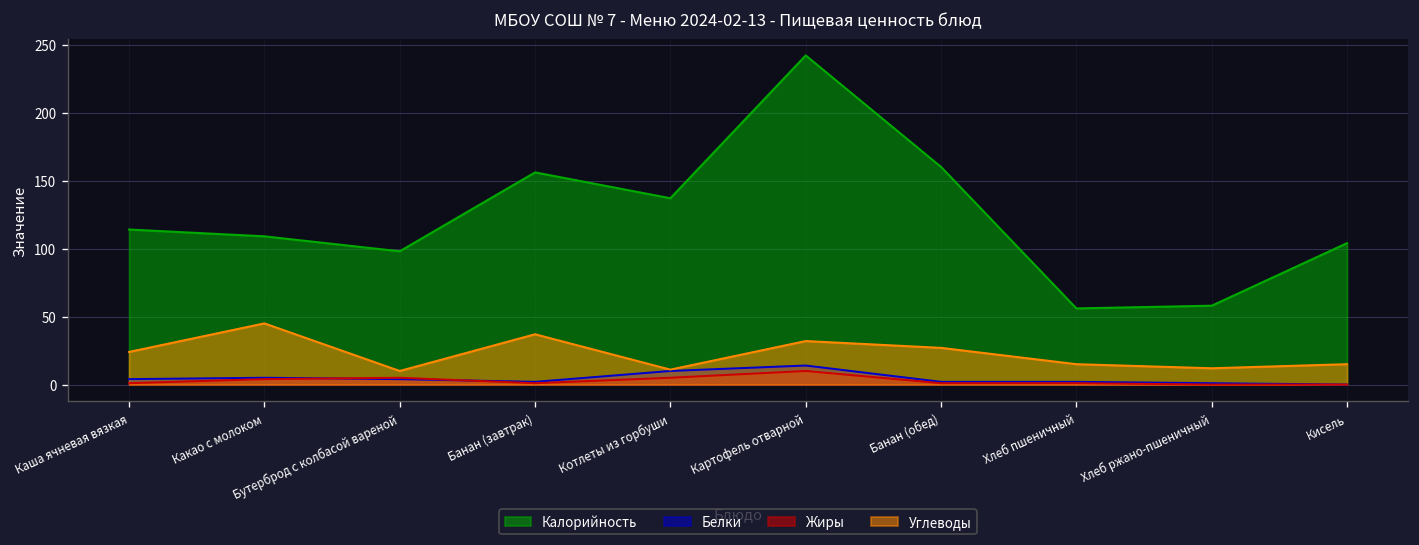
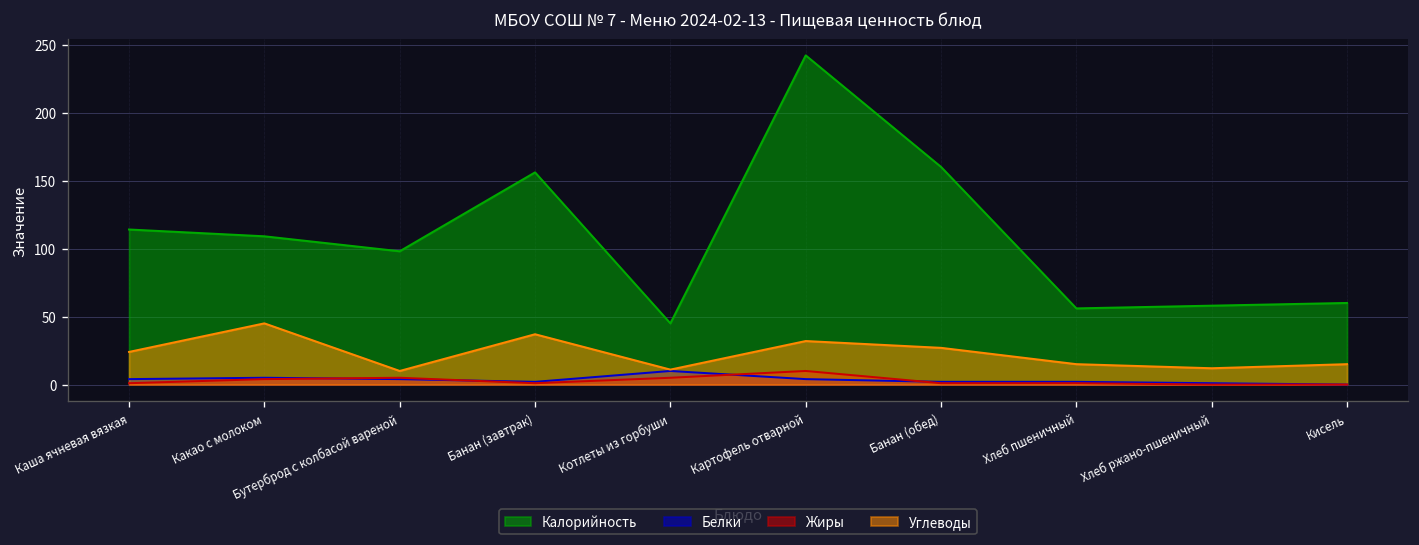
Калорийность, Котлеты из горбуши: 137 -> 45
Белки, Картофель отварной: 14 -> 4
Калорийность, Кисель: 104 -> 60
